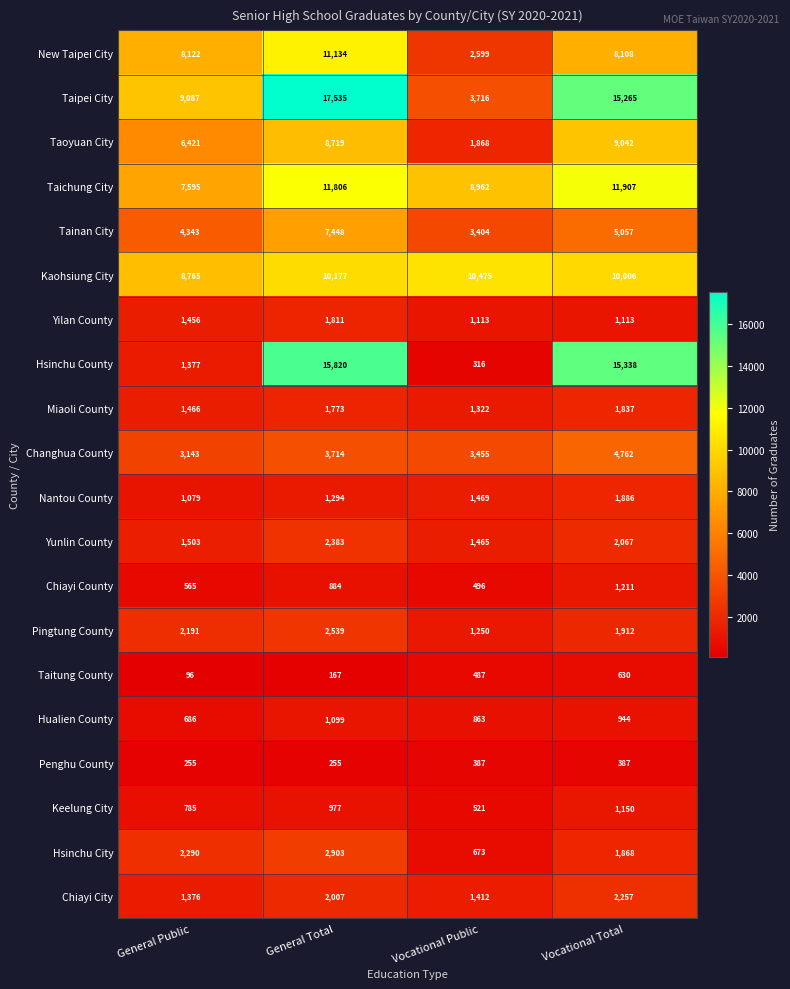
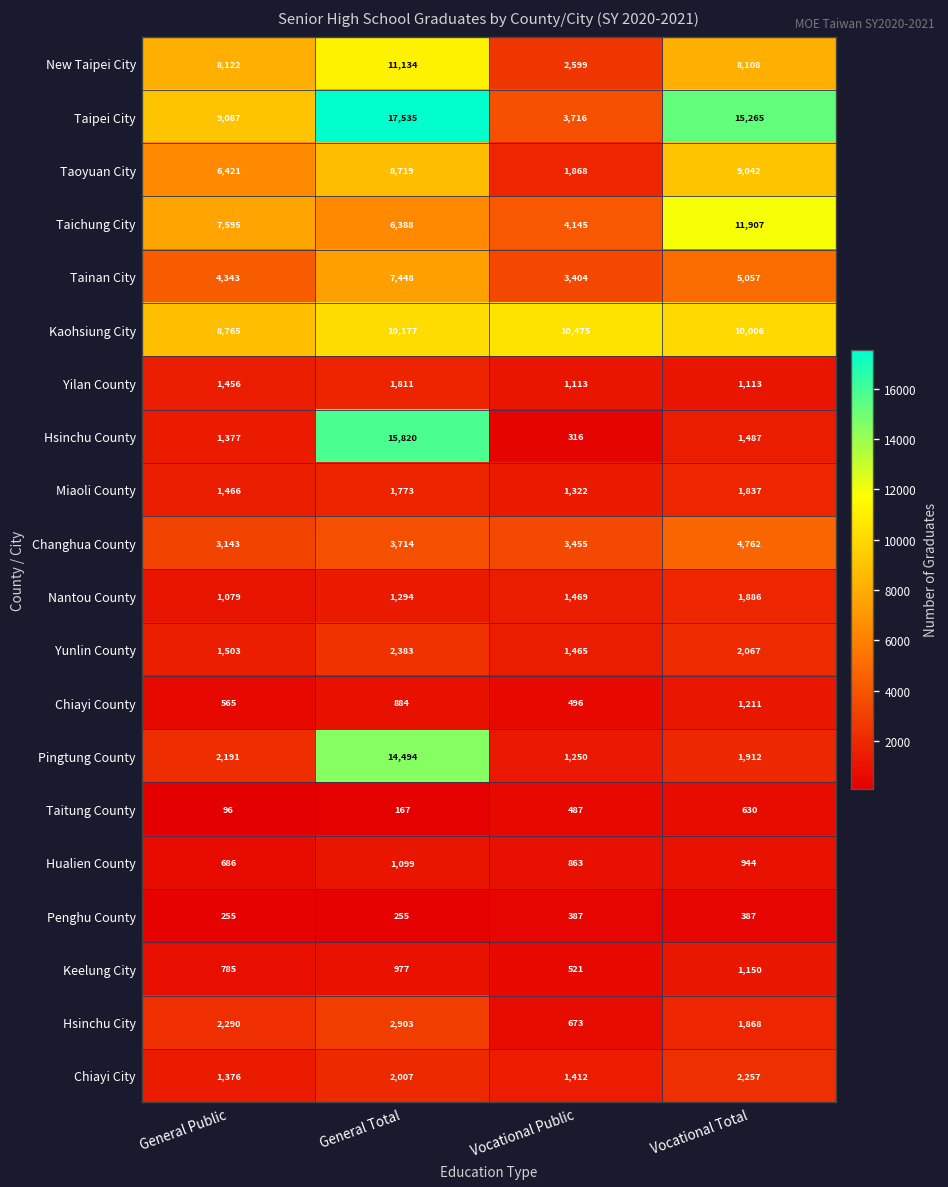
Taichung City, General Total: 11,806 -> 6,388
Taichung City, Vocational Public: 8,962 -> 4,145
Hsinchu County, Vocational Total: 15,338 -> 1,487
Pingtung County, General Total: 2,539 -> 14,494
